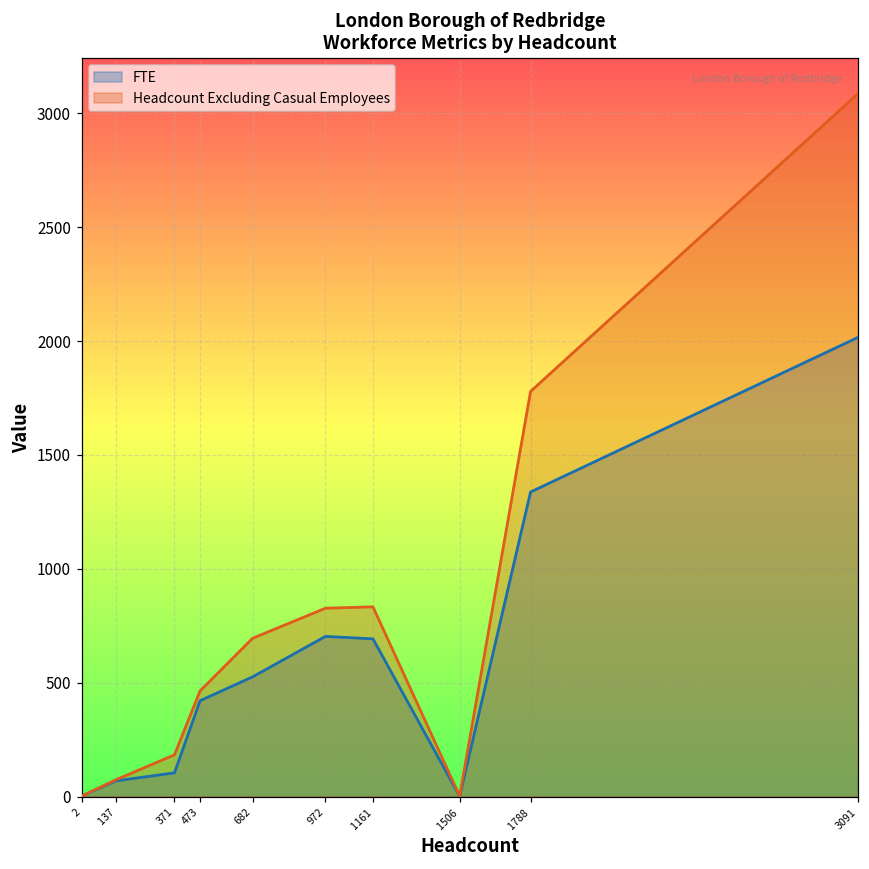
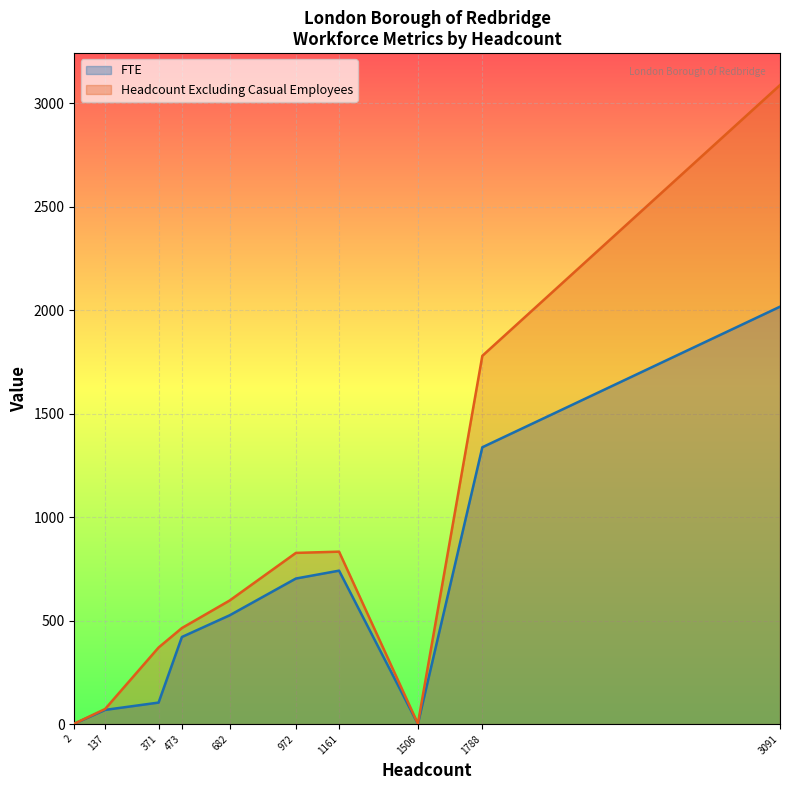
Headcount Excluding Casual Employees, 371: 180 -> 370
Headcount Excluding Casual Employees, 682: 700 -> 600
FTE, 1161: 690 -> 740
